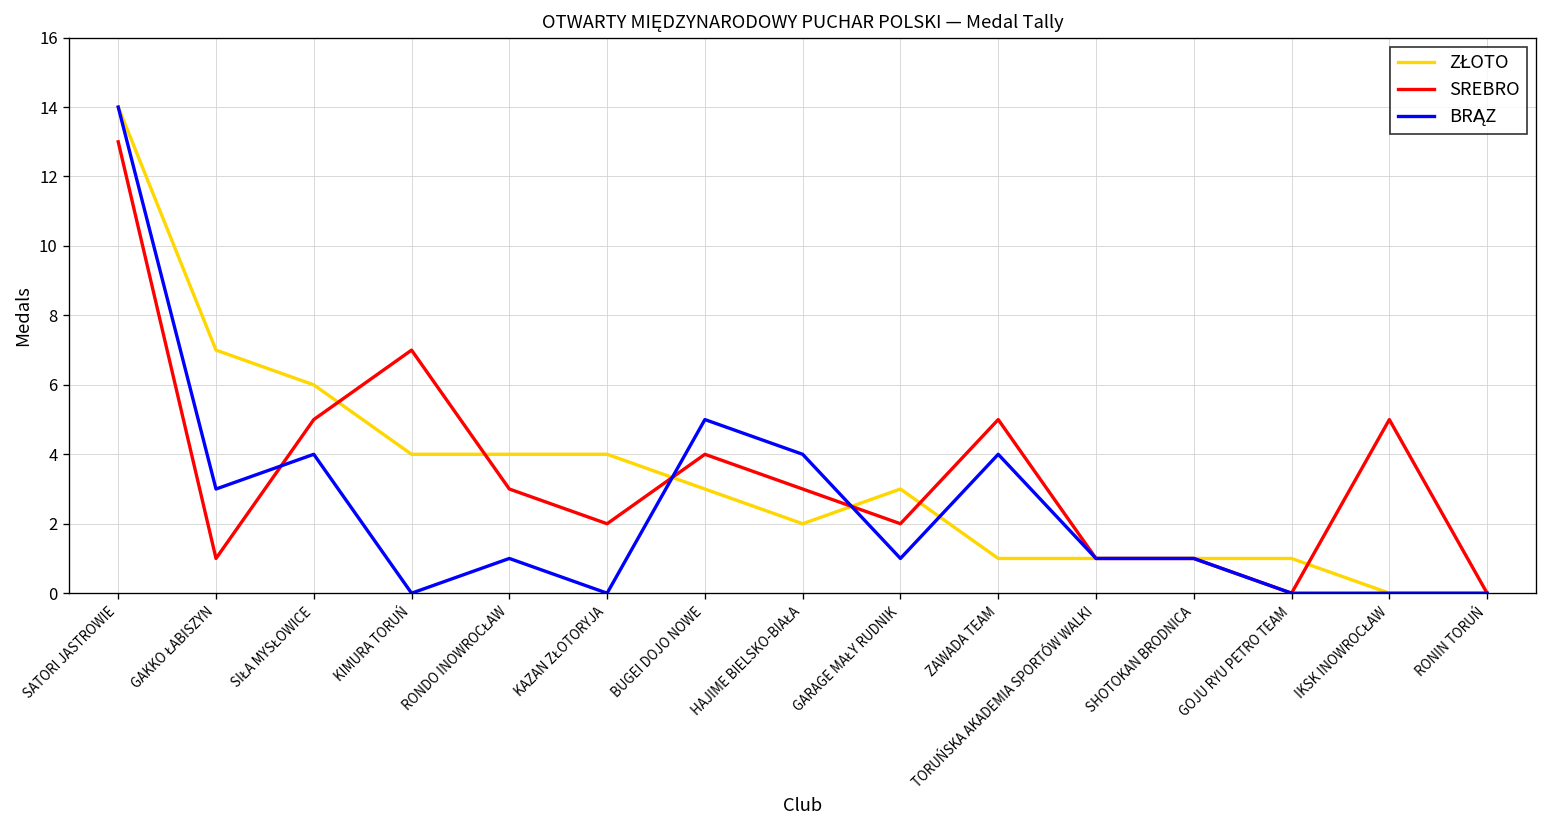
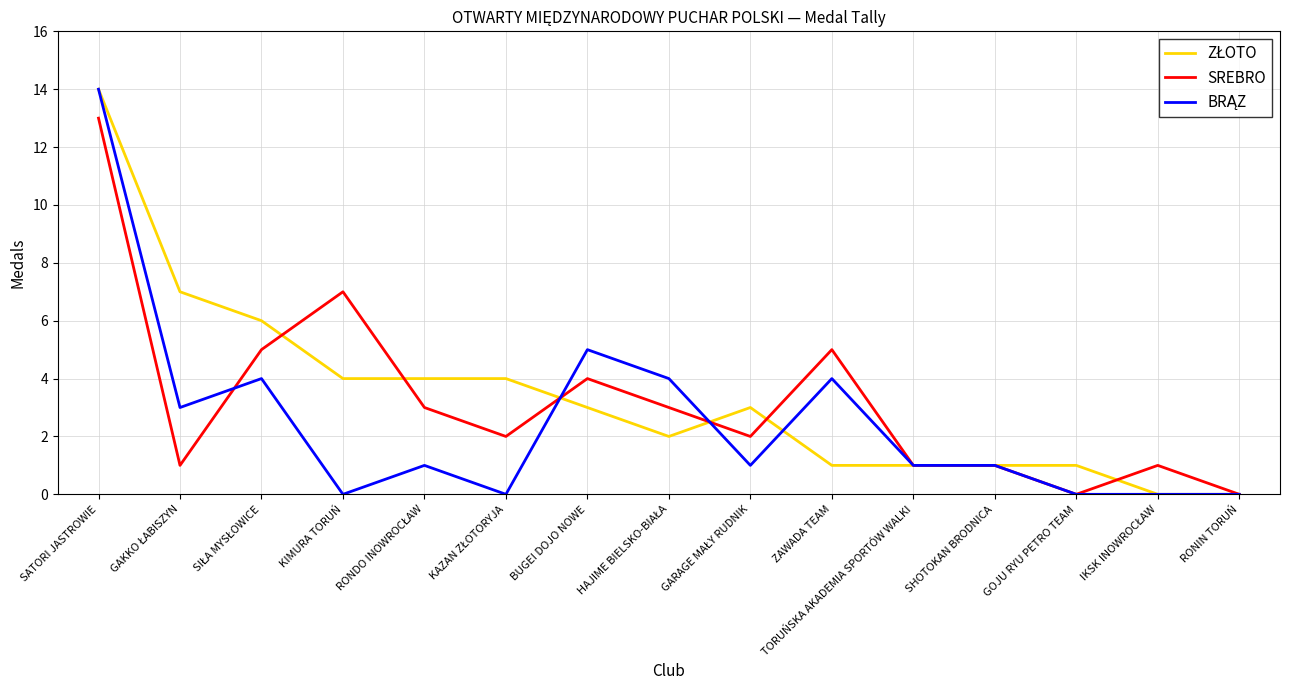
SREBRO, IKSK INOWROCŁAW: 5 -> 1
